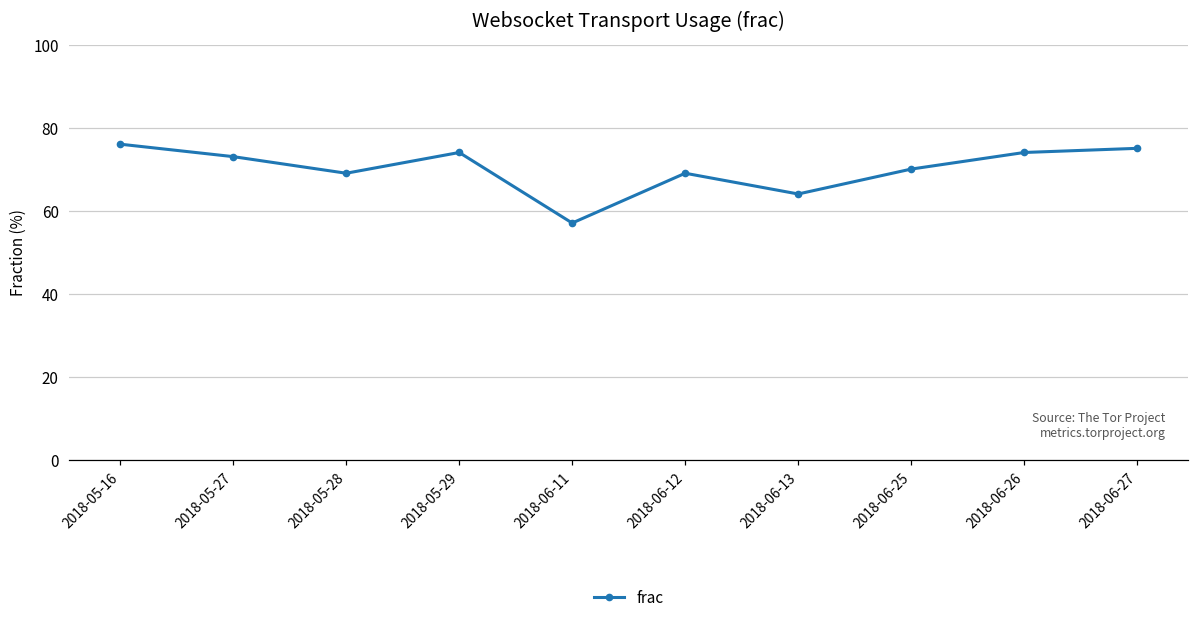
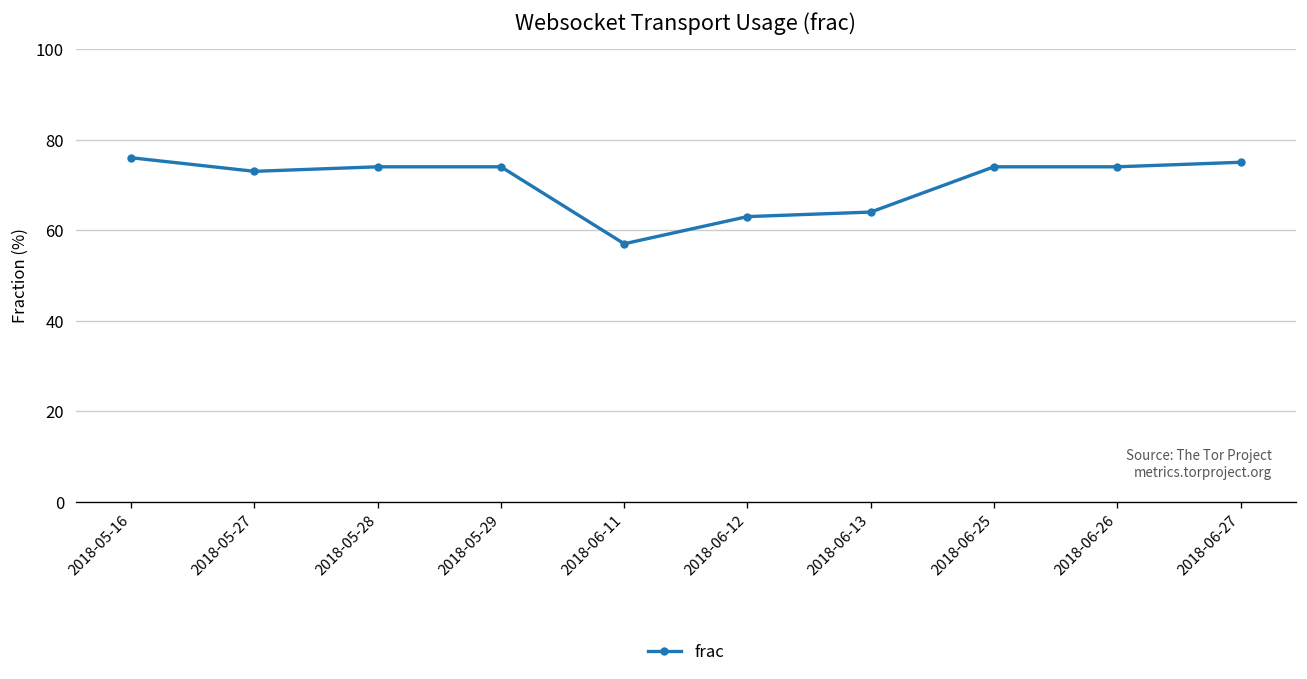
2018-05-28: 69 -> 74
2018-06-12: 69 -> 63
2018-06-25: 70 -> 74
